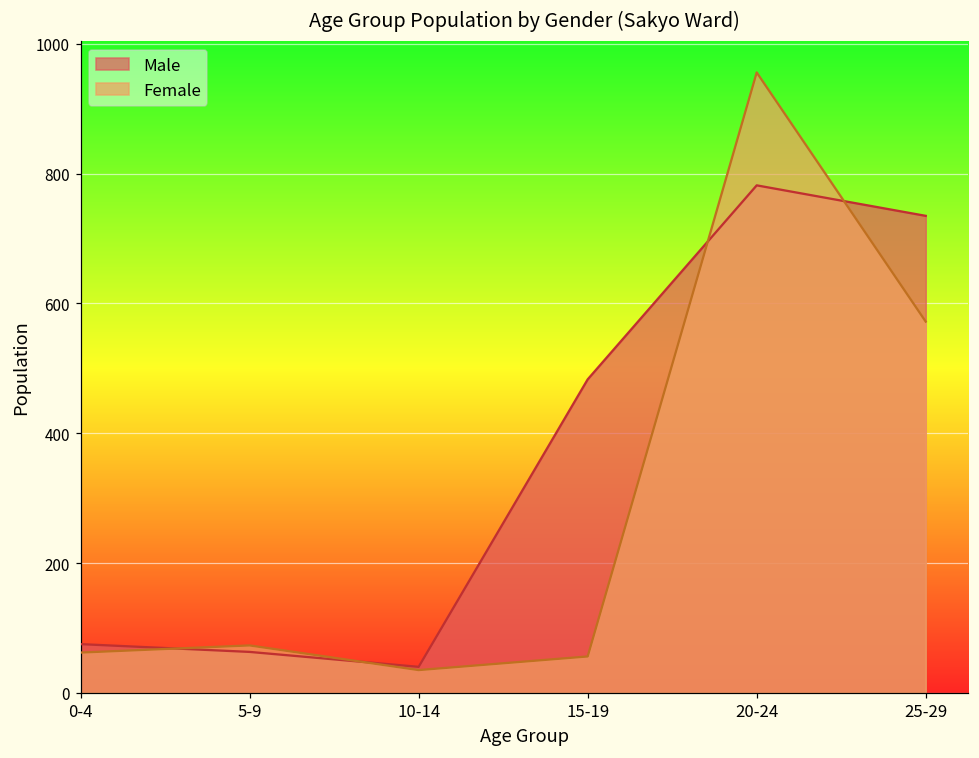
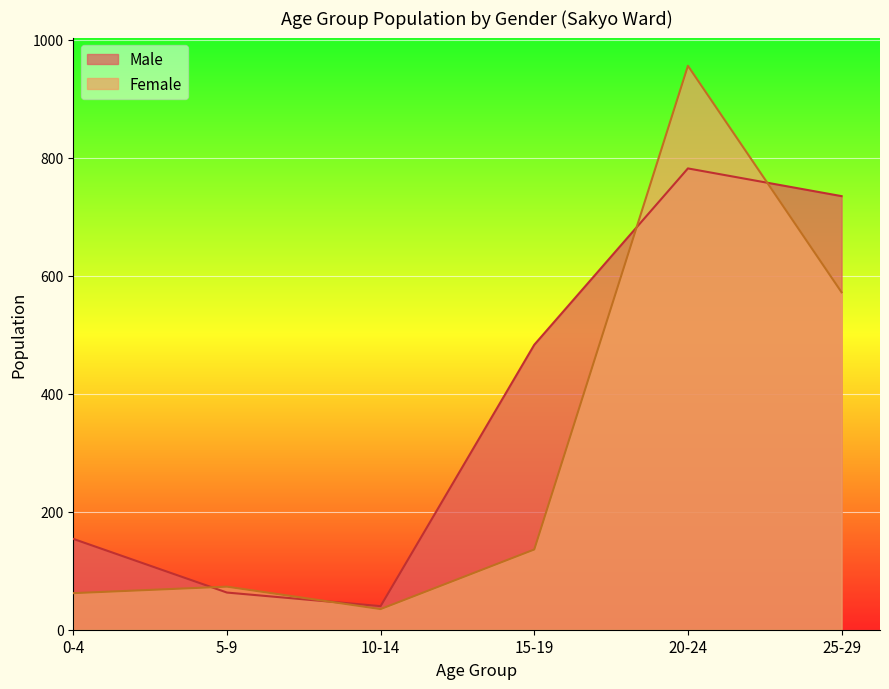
Male, 0-4: 80 -> 150
Female, 15-19: 60 -> 140
